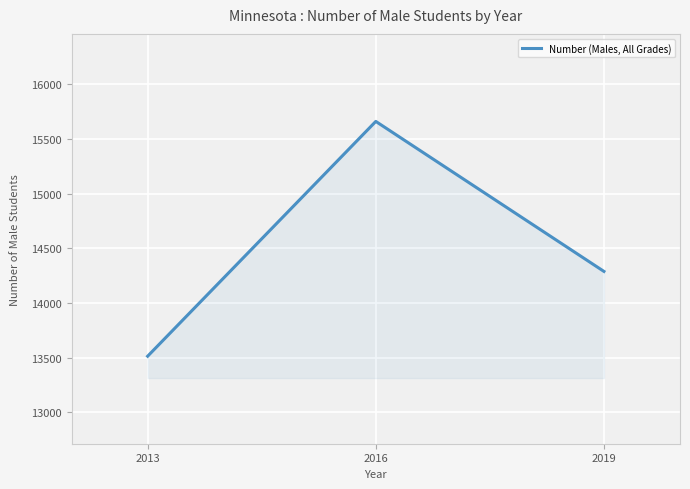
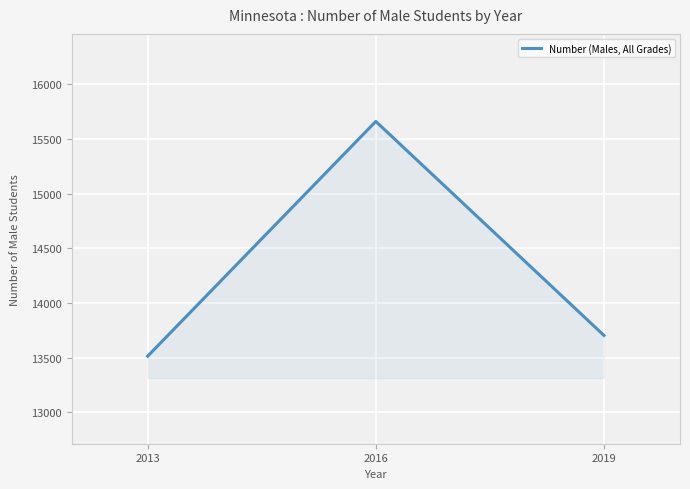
2019: 14290 -> 13700
